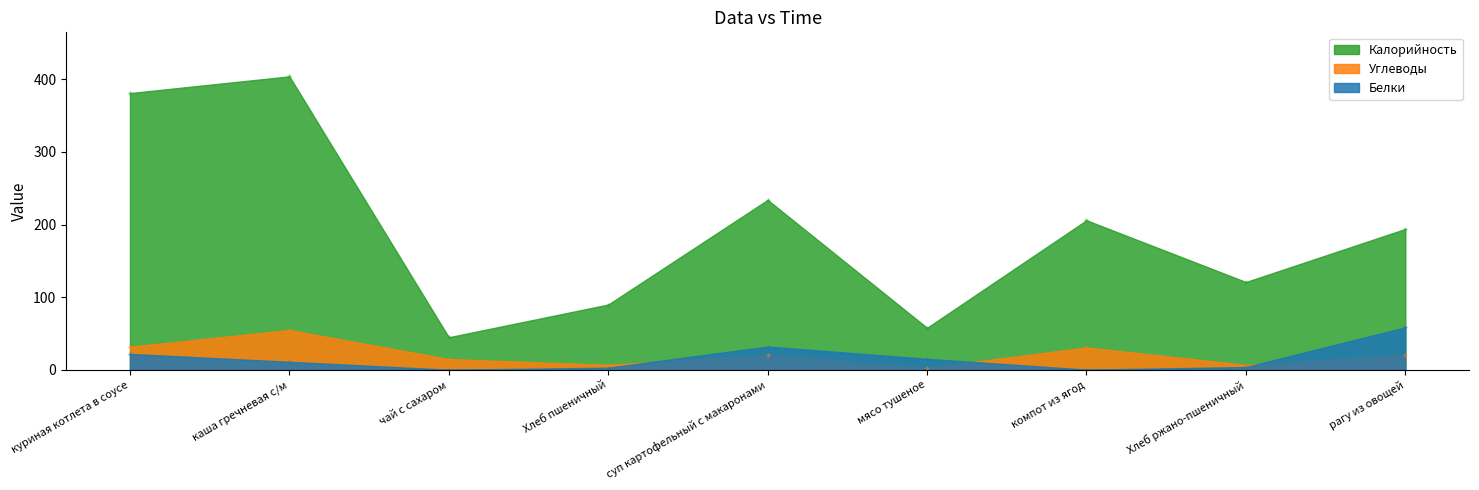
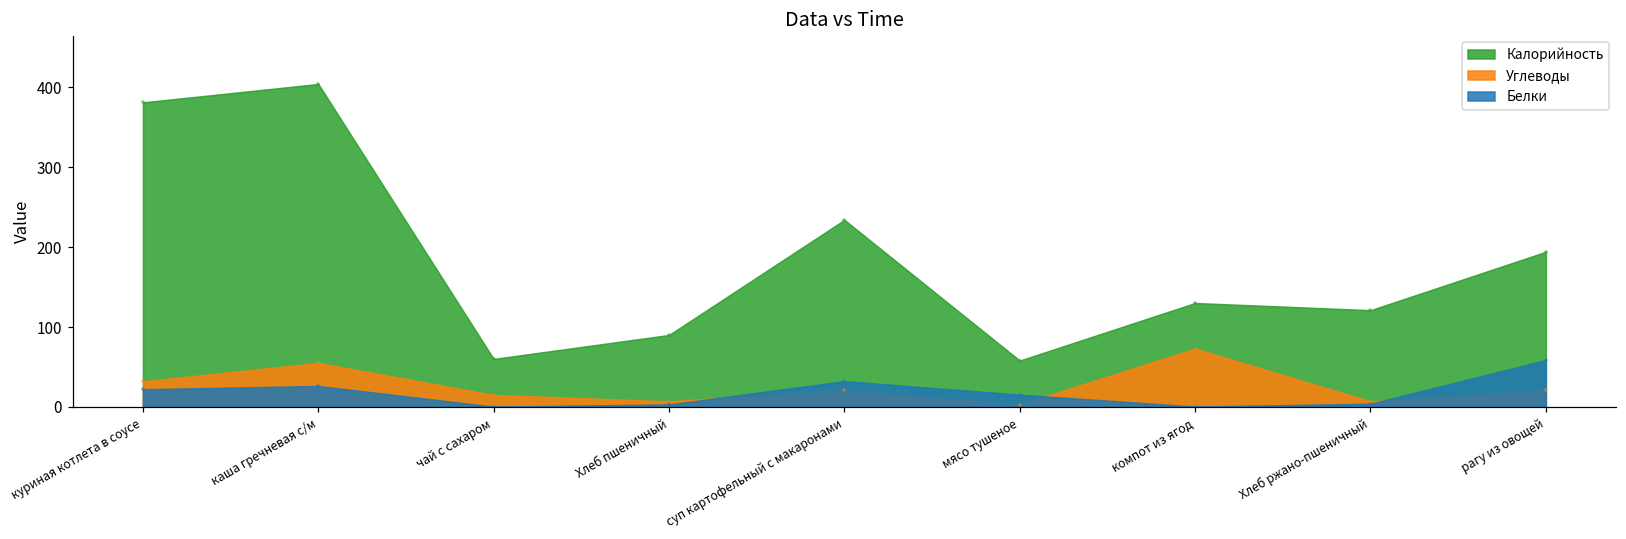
Белки, каша гречневая с/м: 10 -> 30
Калорийность, чай с сахаром: 50 -> 60
Калорийность, компот из ягод: 210 -> 130
Углеводы, компот из ягод: 30 -> 70
